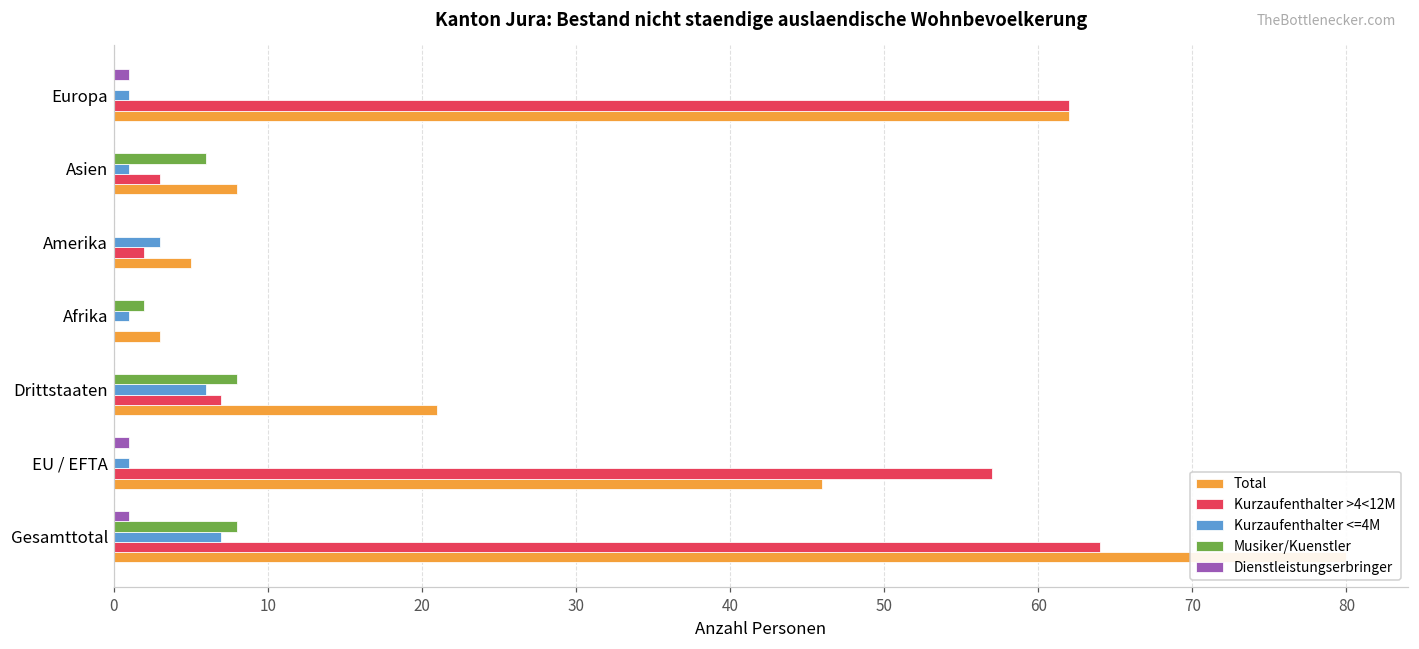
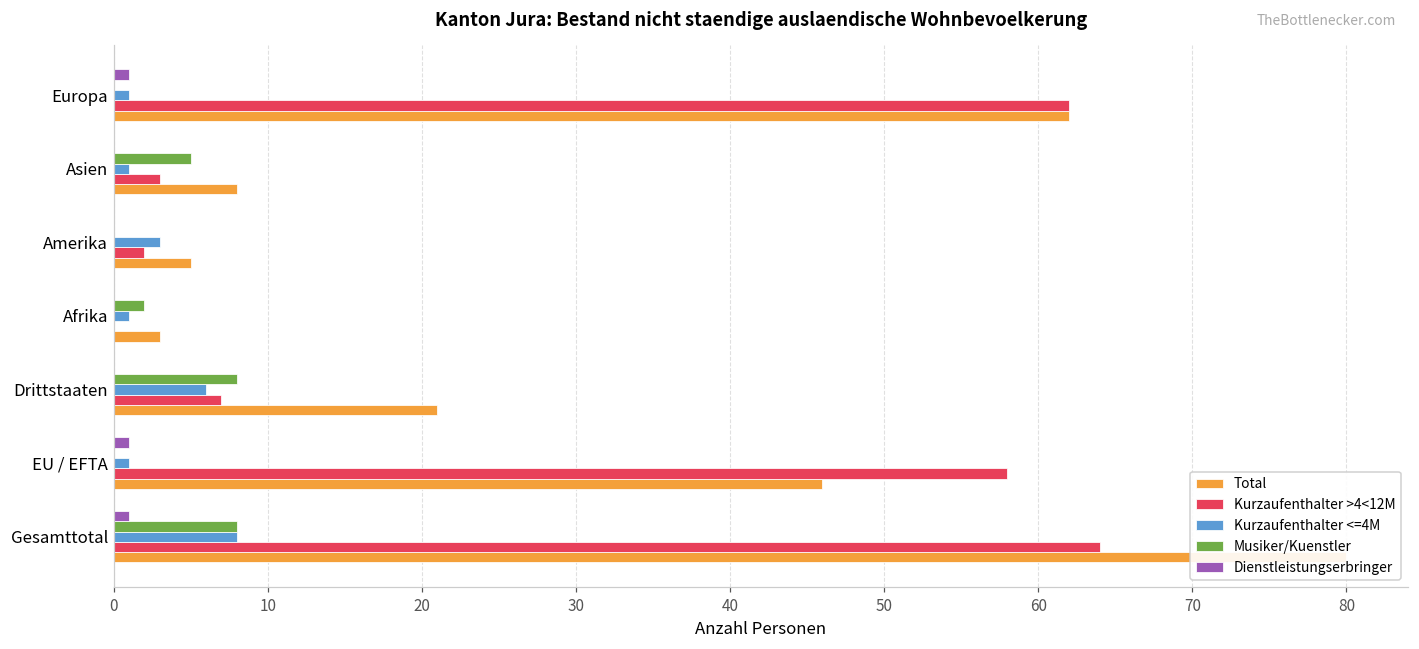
Musiker/Kuenstler, Asien: 6 -> 5
Kurzaufenthalter >4<12M, EU / EFTA: 57 -> 58
Kurzaufenthalter <=4M, Gesamttotal: 7 -> 8
